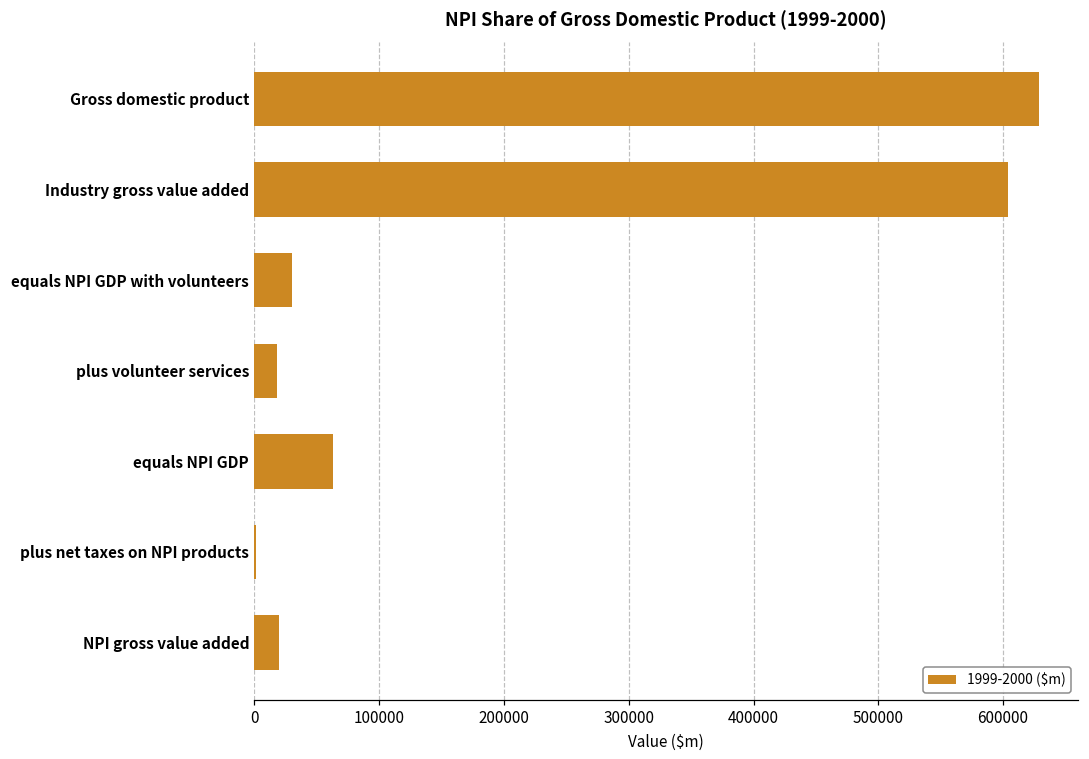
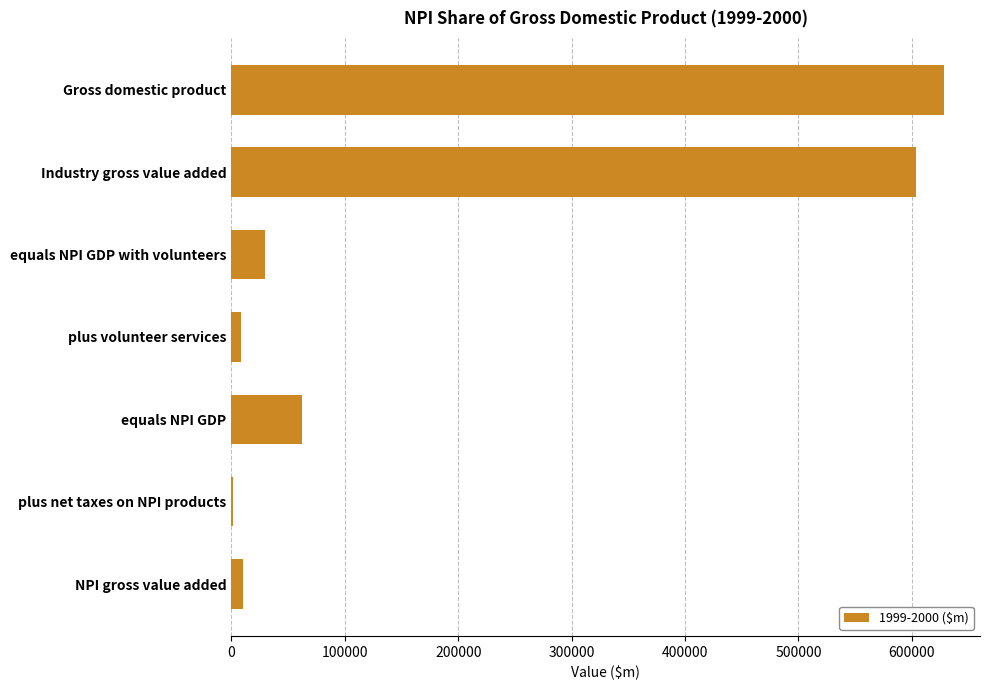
plus volunteer services: 18000 -> 9000
NPI gross value added: 20000 -> 10000
